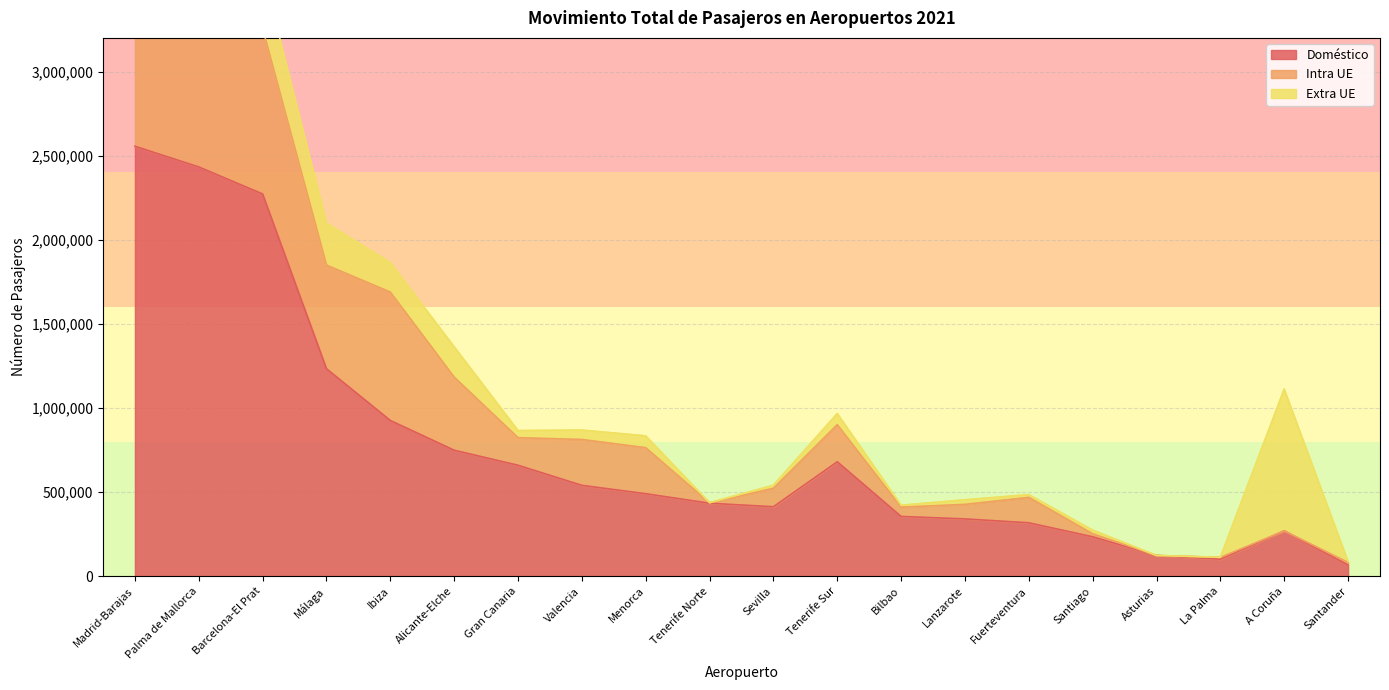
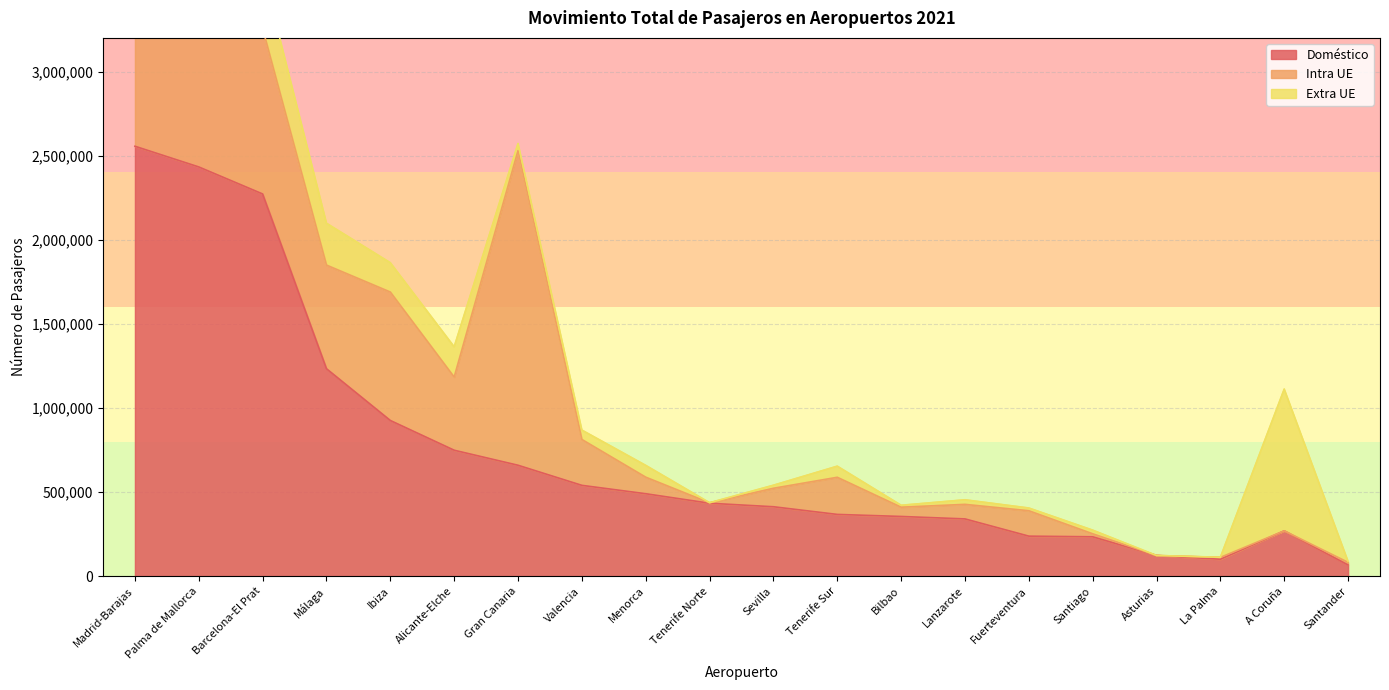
Intra UE, Gran Canaria: 160,000 -> 1,870,000
Intra UE, Menorca: 270,000 -> 100,000
Doméstico, Tenerife Sur: 680,000 -> 370,000
Doméstico, Fuerteventura: 320,000 -> 240,000
